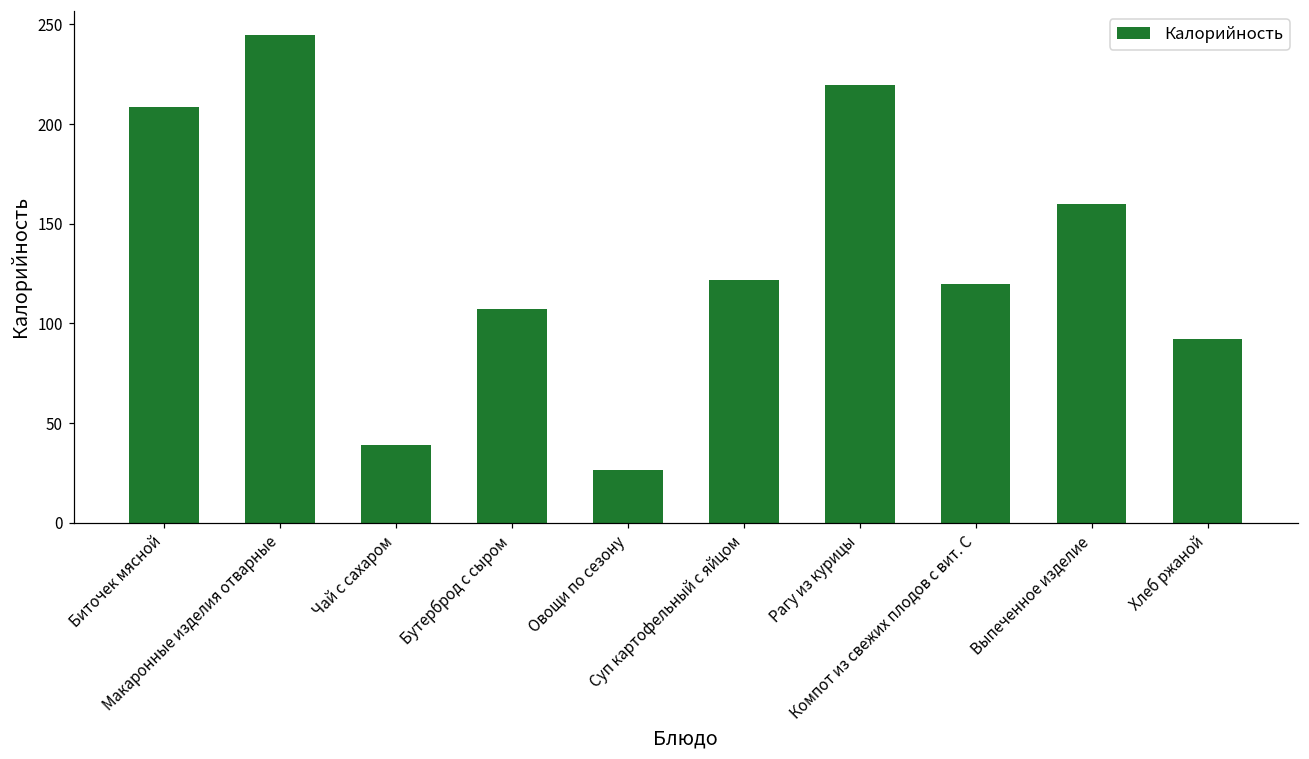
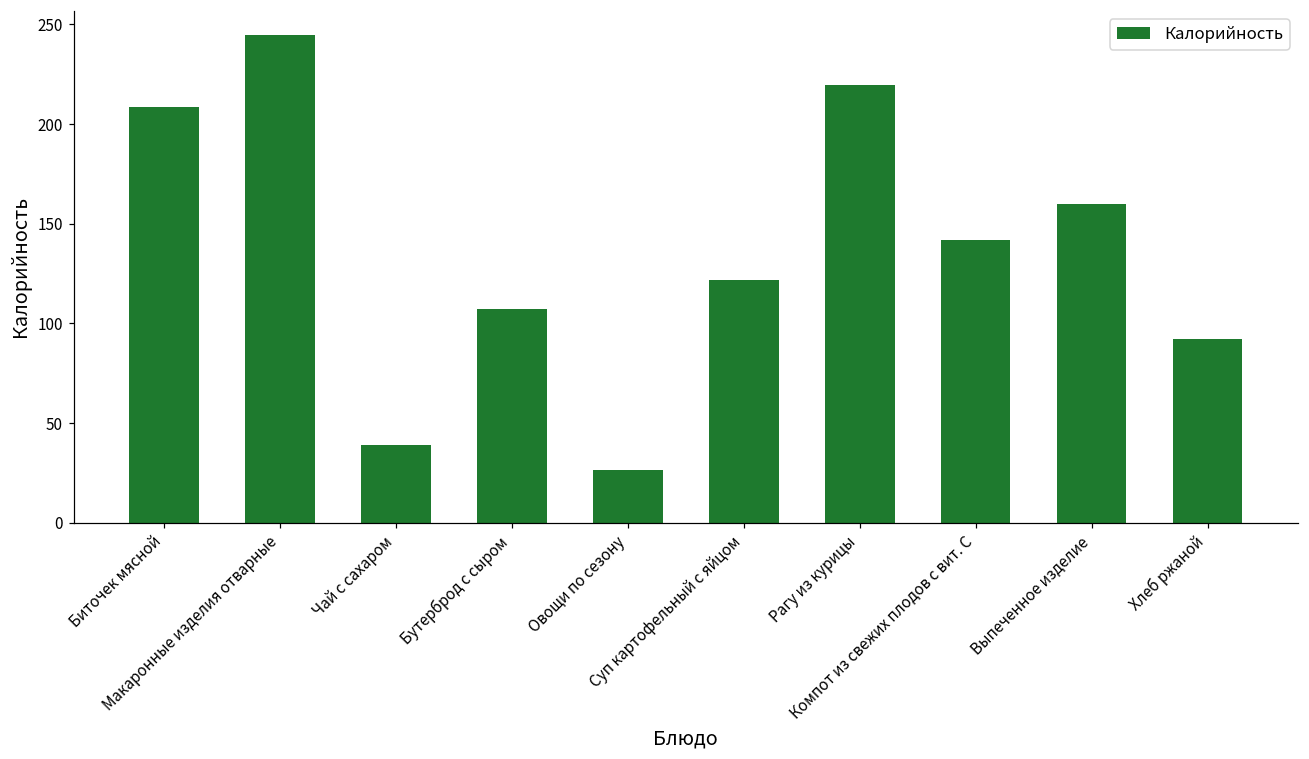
Компот из свежих плодов с вит. С: 120 -> 142
